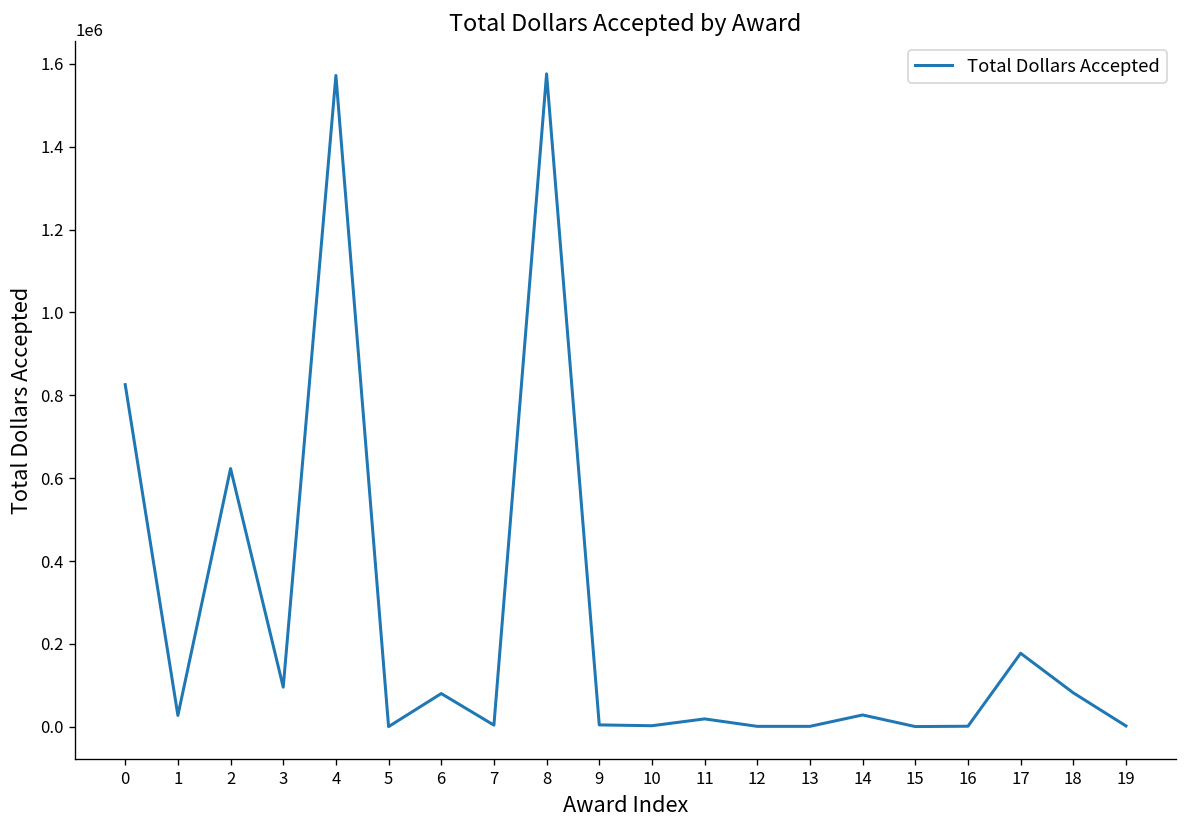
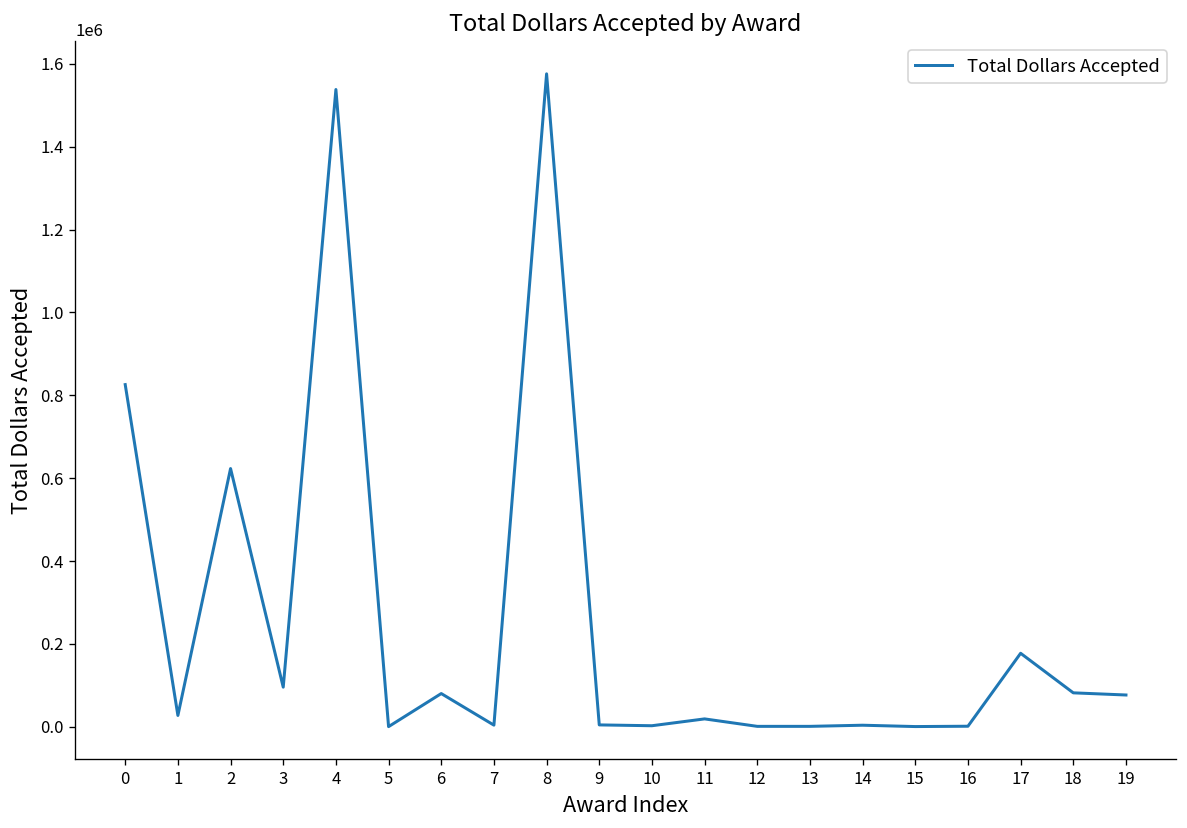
4: 1570000 -> 1540000
14: 30000 -> 0
19: 0 -> 80000
